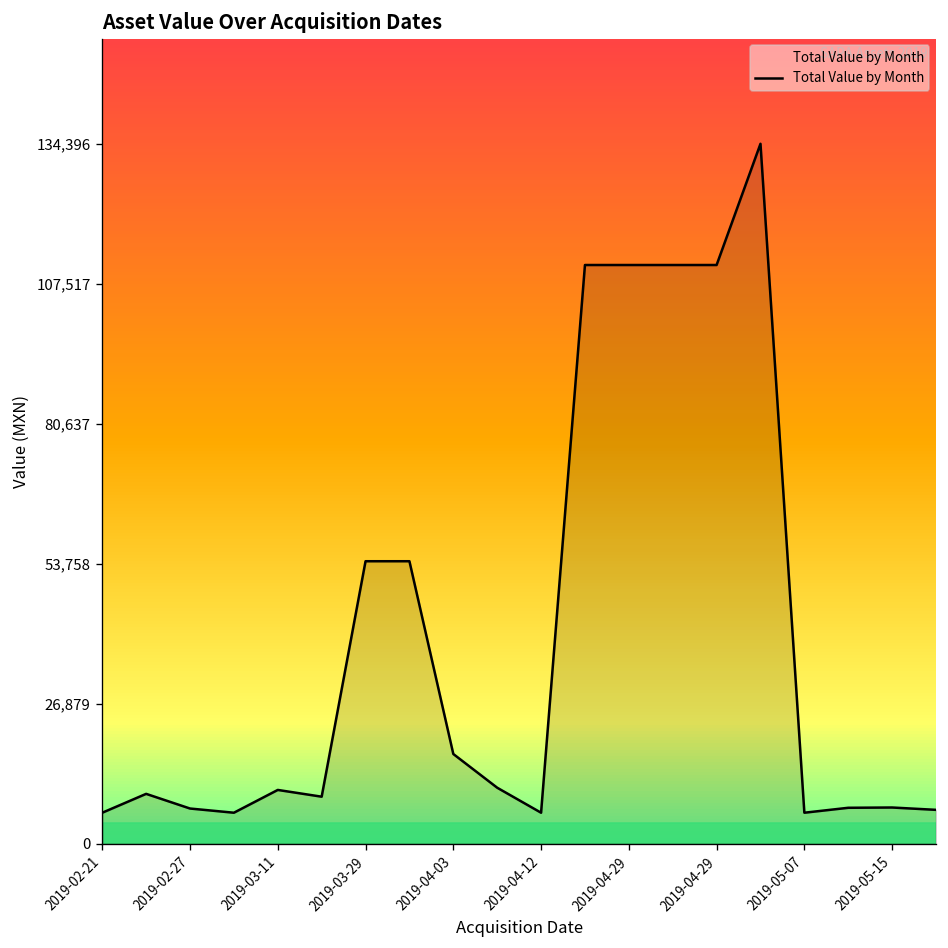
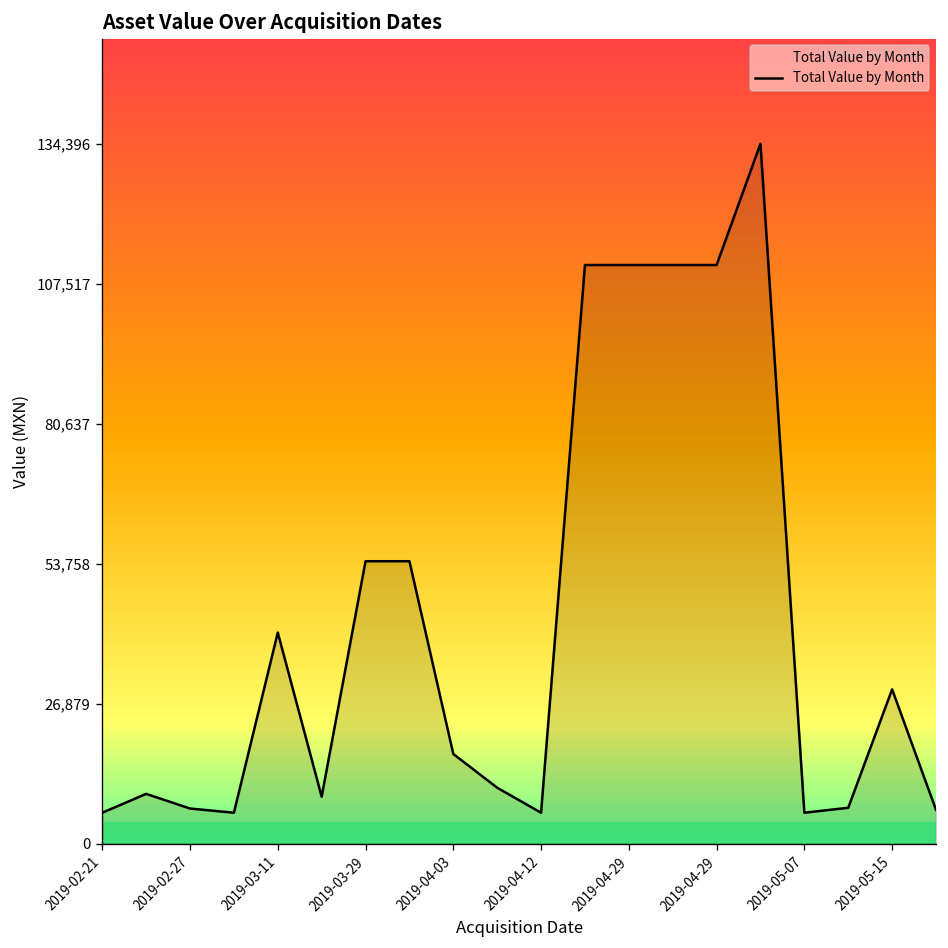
2019-03-11: 10,000 -> 41,000
2019-05-15: 7,000 -> 30,000
